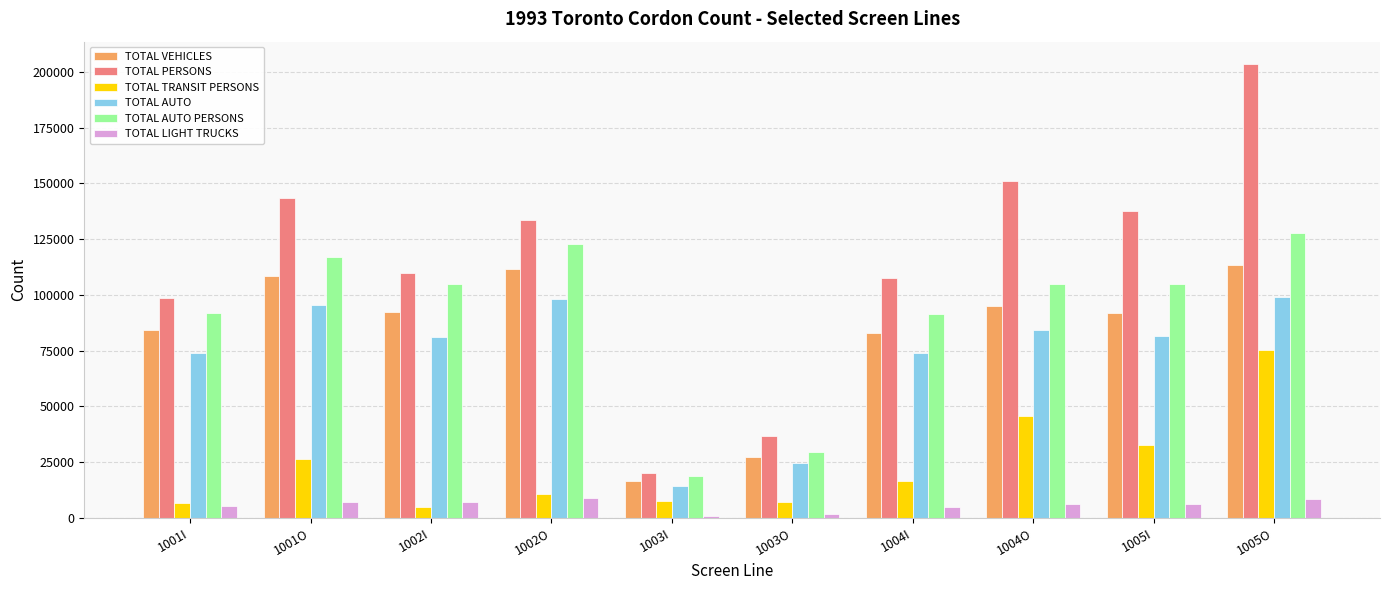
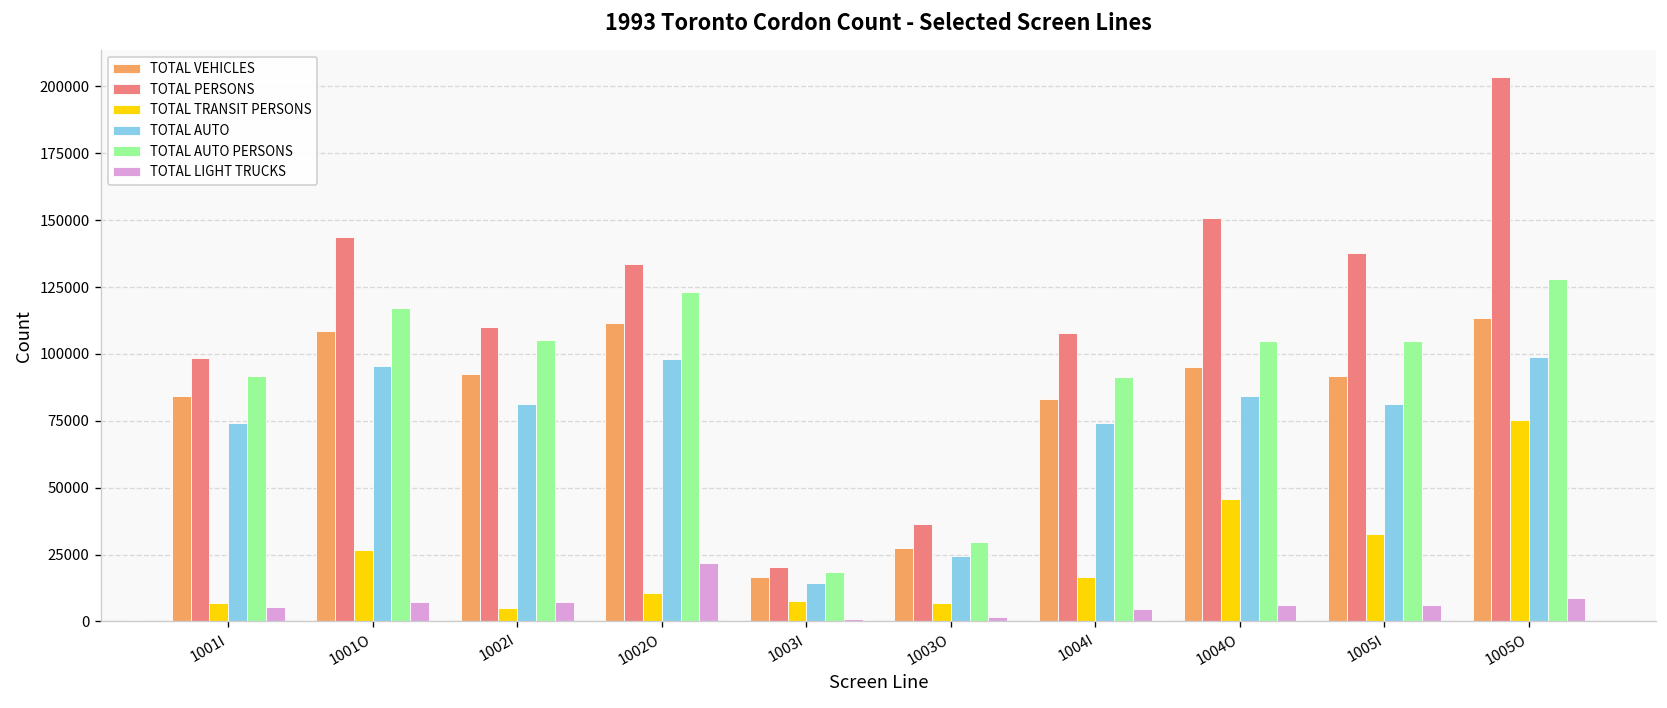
TOTAL LIGHT TRUCKS, 1002O: 9000 -> 22000
